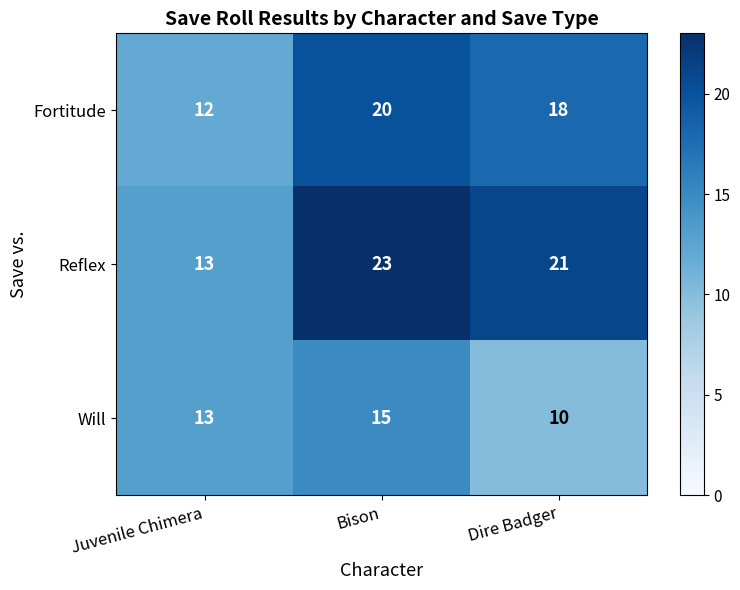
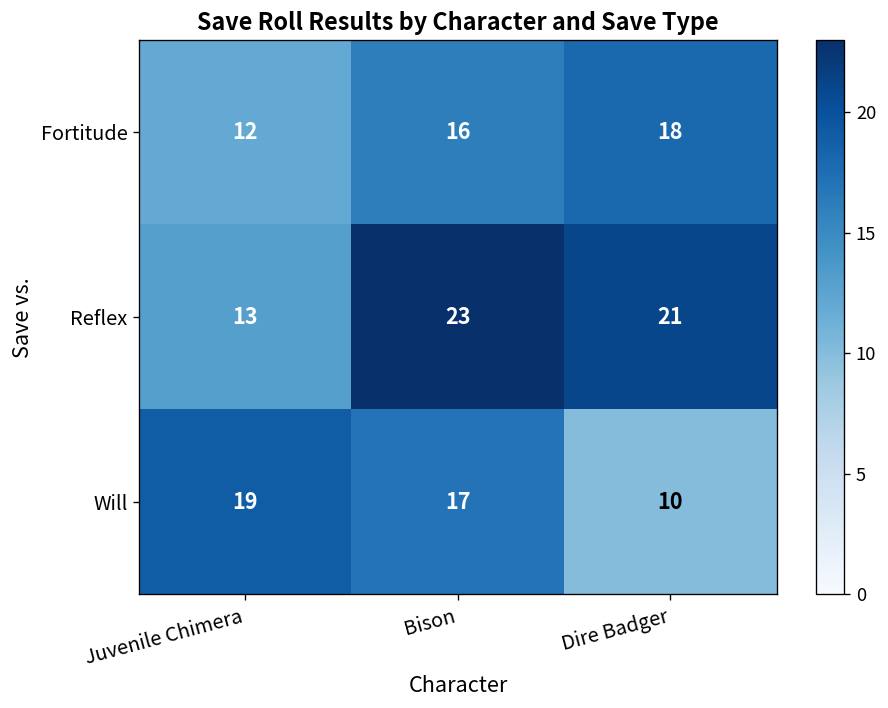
Fortitude, Bison: 20 -> 16
Will, Juvenile Chimera: 13 -> 19
Will, Bison: 15 -> 17
